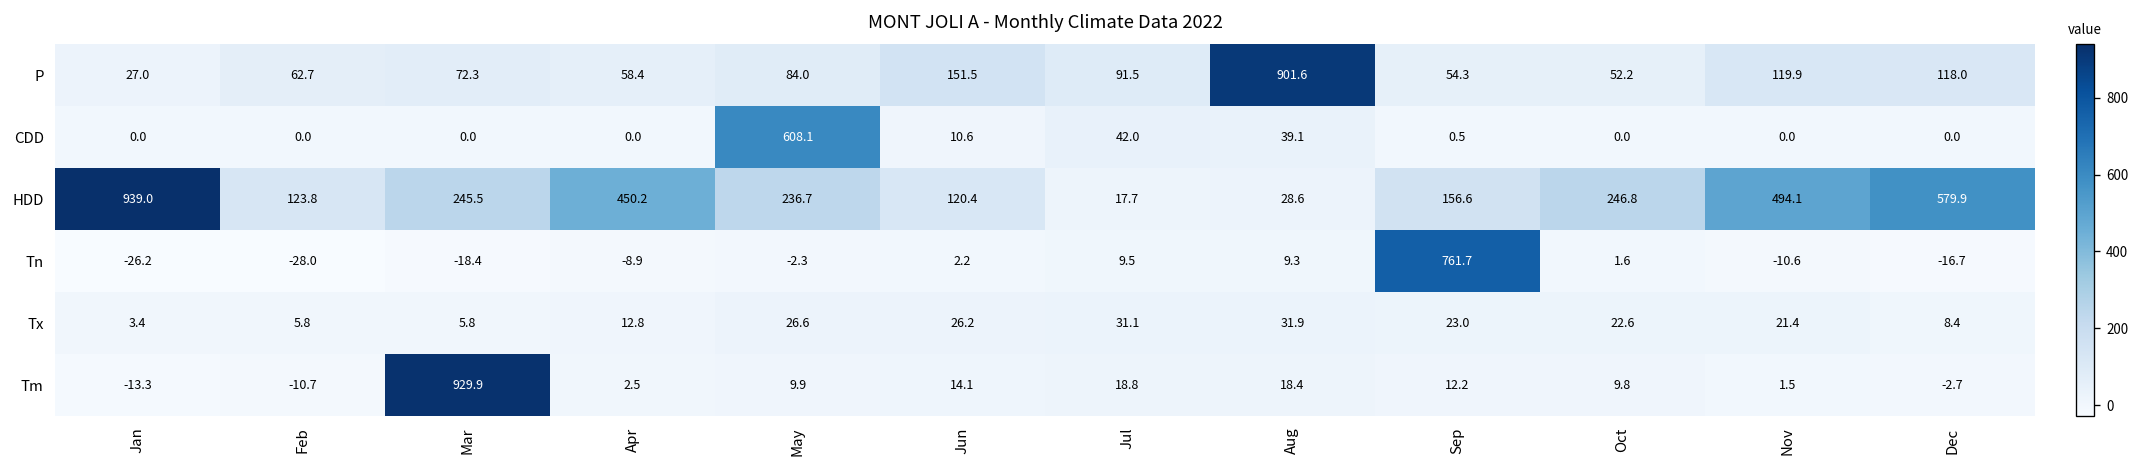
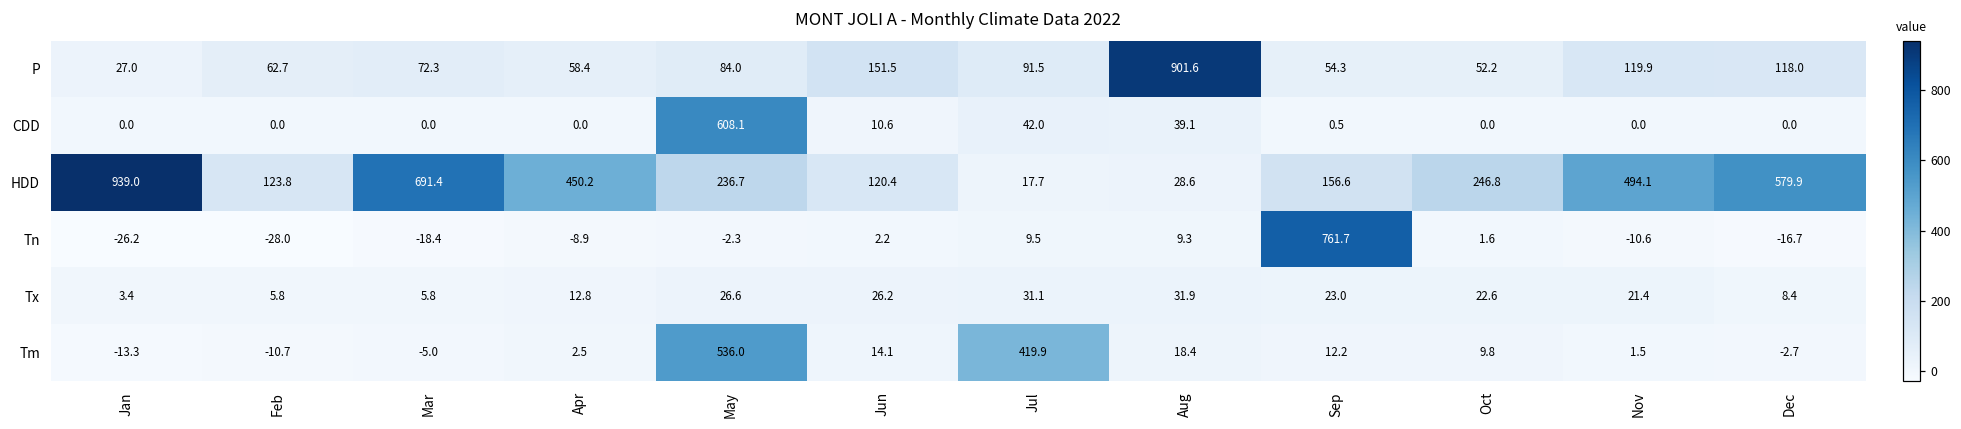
HDD, Mar: 245.5 -> 691.4
Tm, Mar: 929.9 -> -5.0
Tm, May: 9.9 -> 536.0
Tm, Jul: 18.8 -> 419.9
